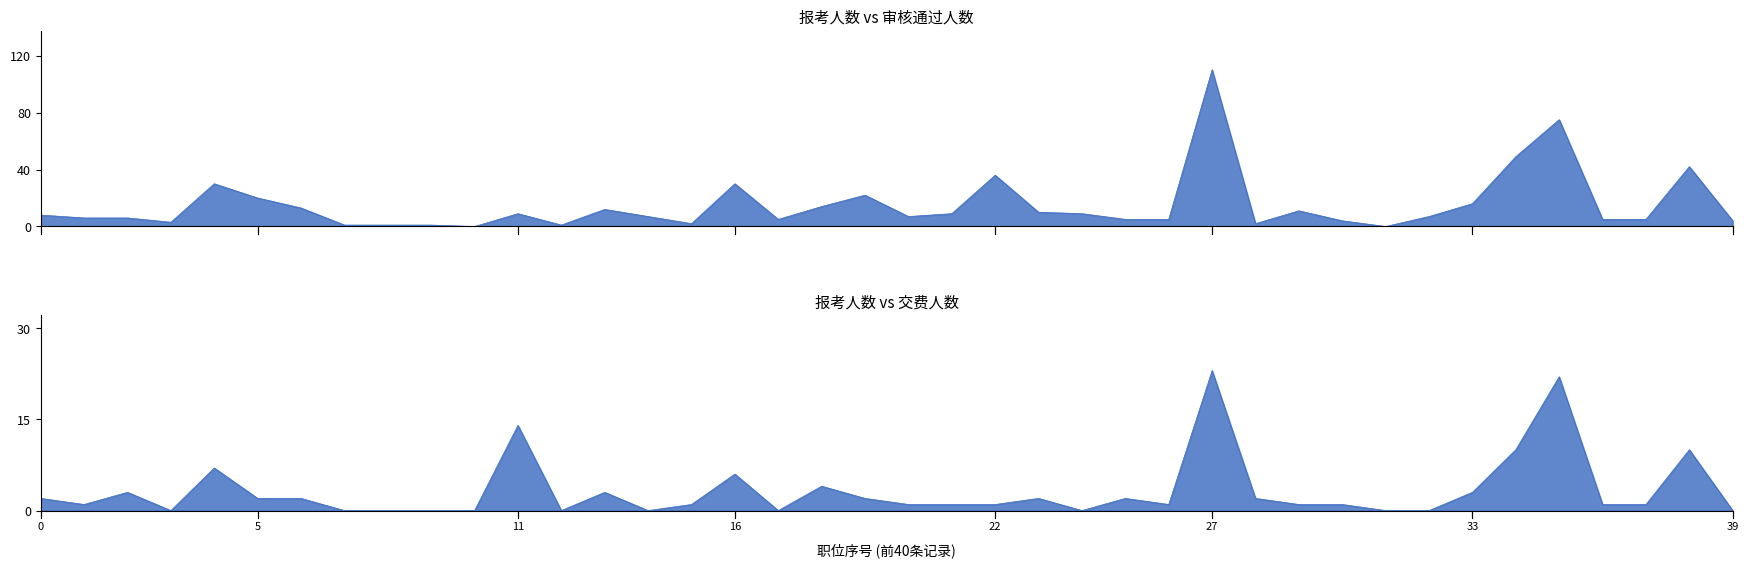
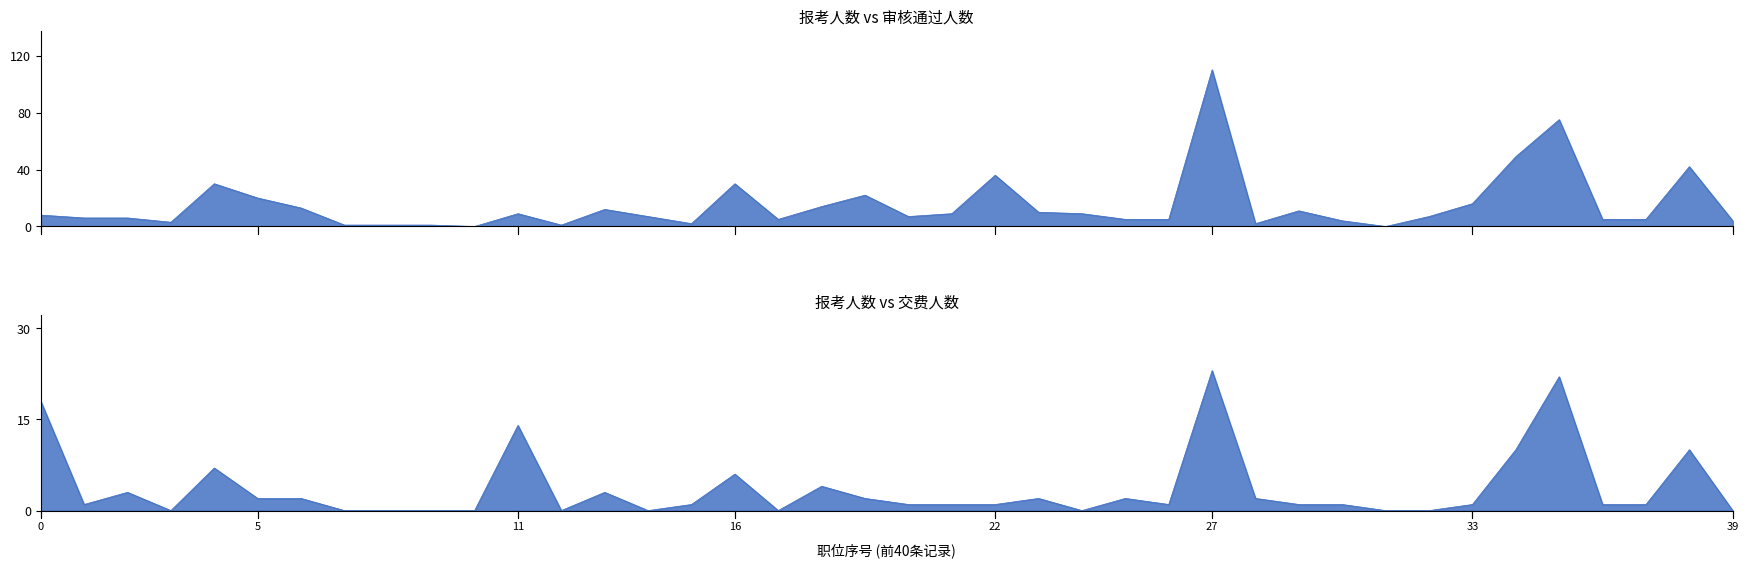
报考人数 vs 交费人数, 0: 2 -> 18
报考人数 vs 交费人数, 33: 3 -> 1
